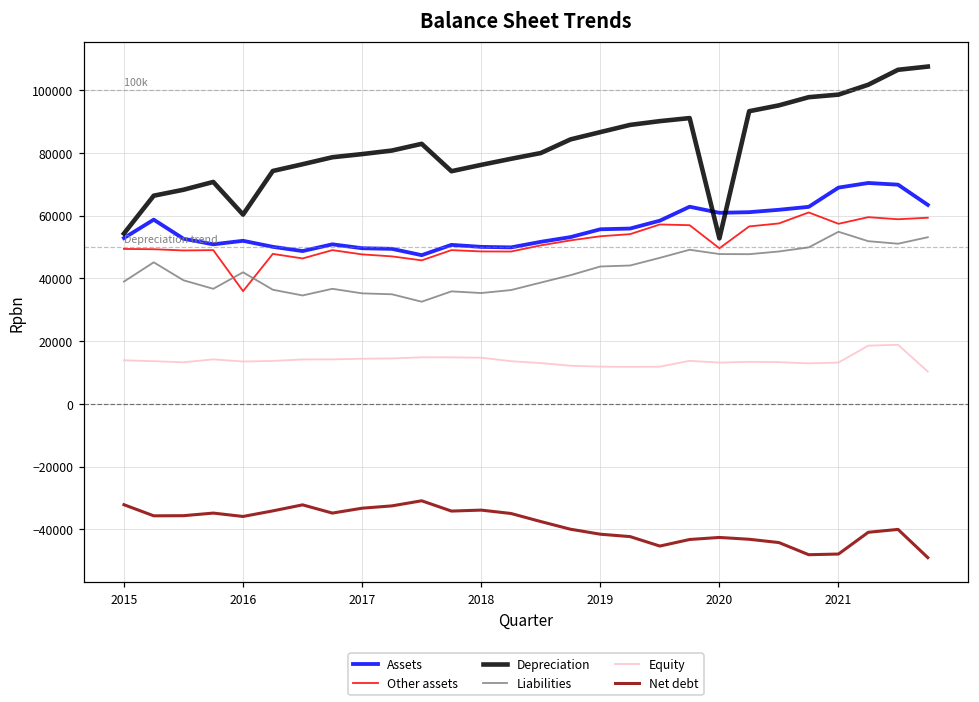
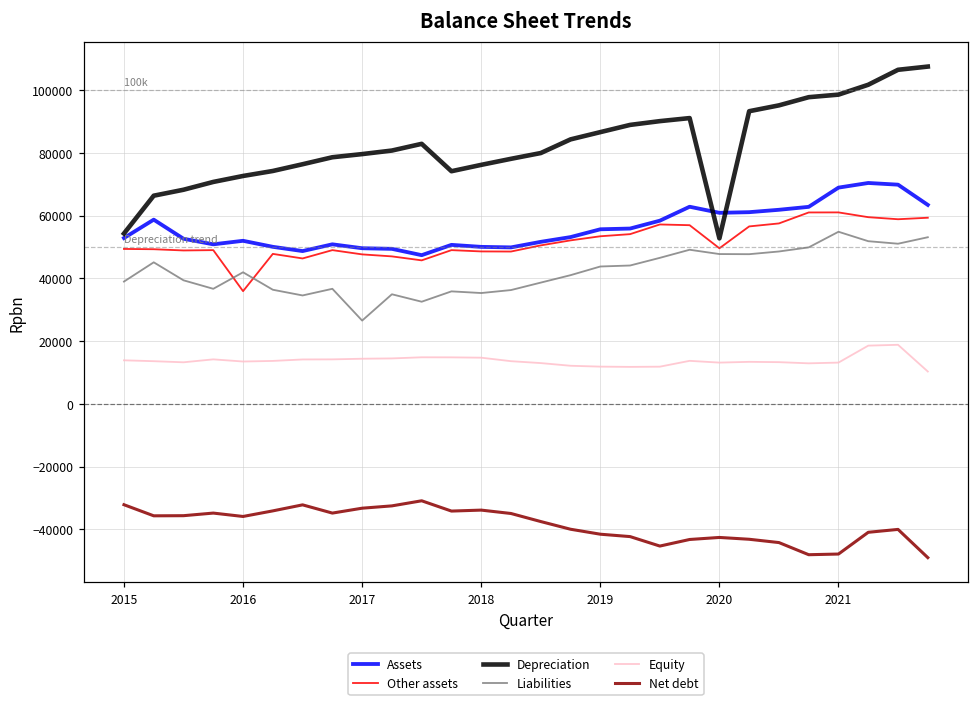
Depreciation, 2016: 60000 -> 73000
Liabilities, 2017: 35000 -> 27000
Other assets, 2021: 57000 -> 61000
